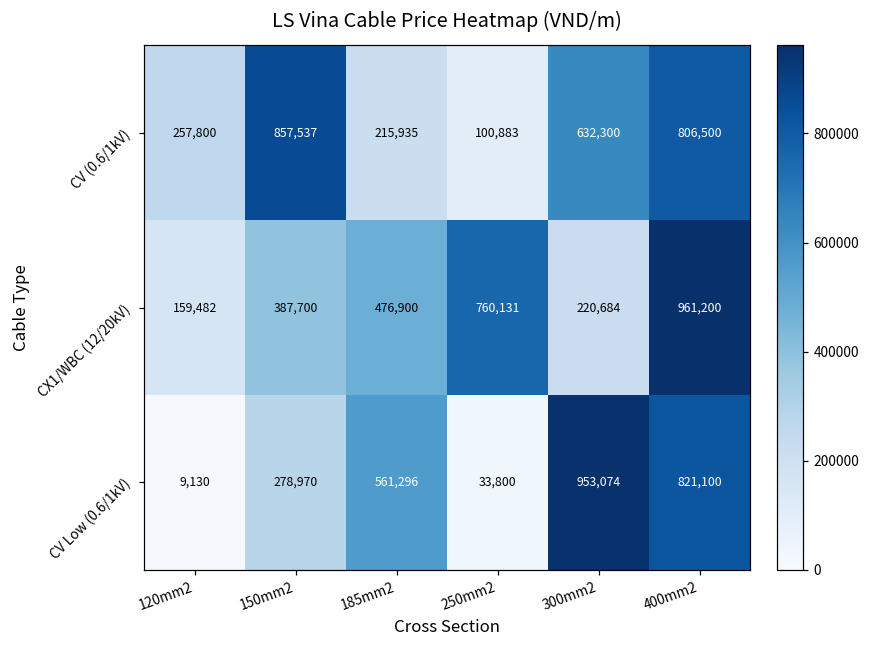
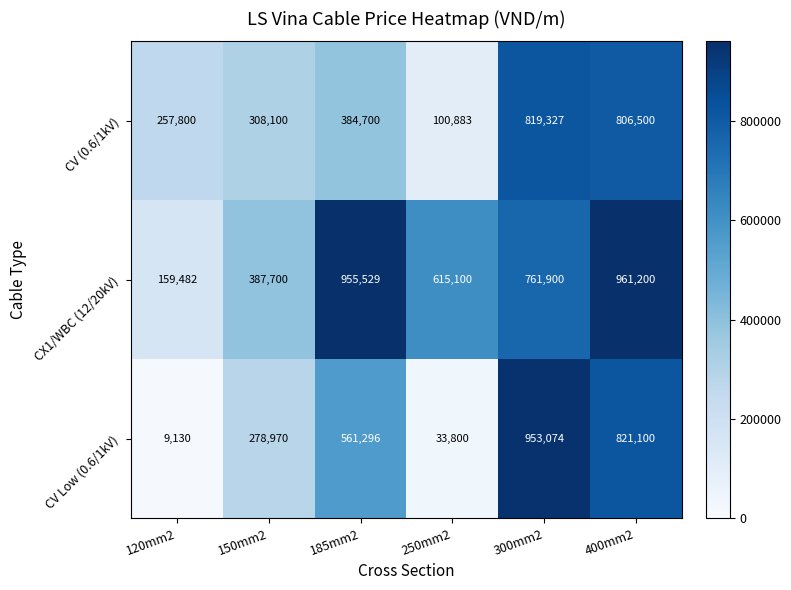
CV (0.6/1kV), 150mm2: 857,537 -> 308,100
CV (0.6/1kV), 185mm2: 215,935 -> 384,700
CV (0.6/1kV), 300mm2: 632,300 -> 819,327
CX1/WBC (12/20kV), 185mm2: 476,900 -> 955,529
CX1/WBC (12/20kV), 250mm2: 760,131 -> 615,100
CX1/WBC (12/20kV), 300mm2: 220,684 -> 761,900
